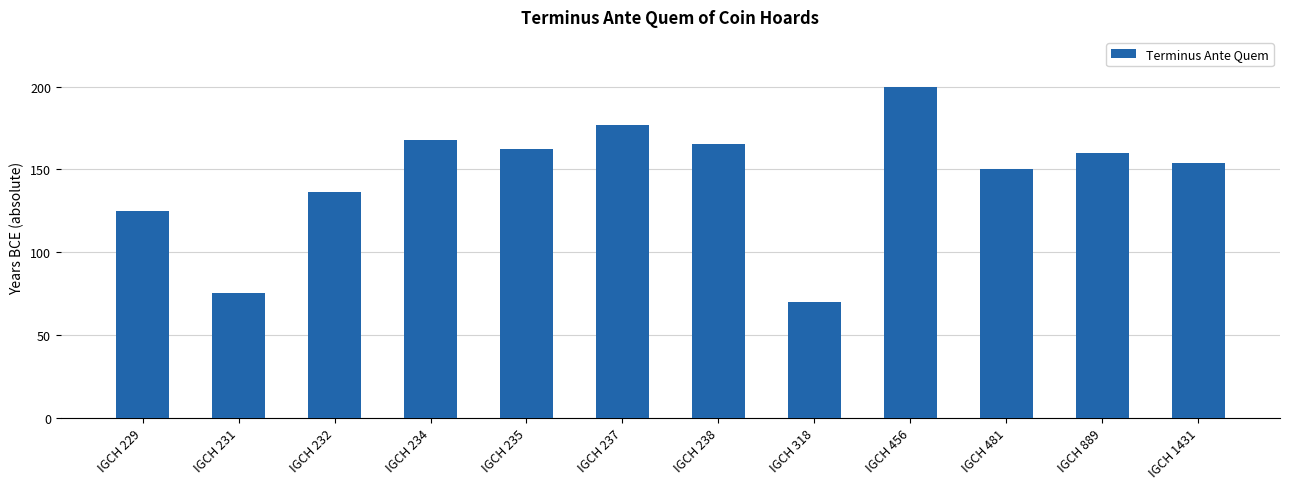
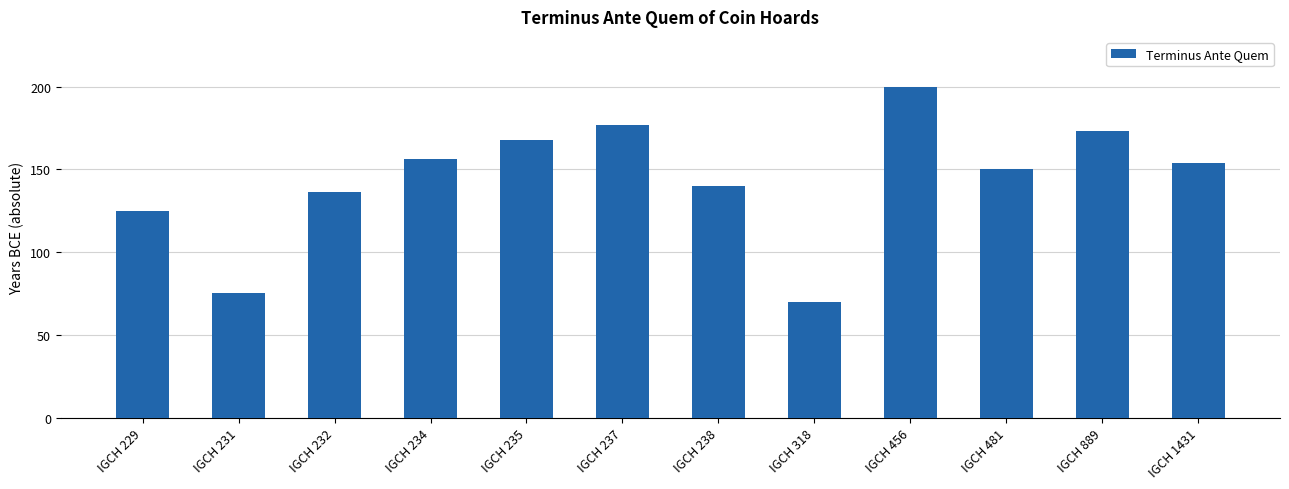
IGCH 234: 168 -> 156
IGCH 235: 162 -> 168
IGCH 238: 165 -> 140
IGCH 889: 160 -> 173
